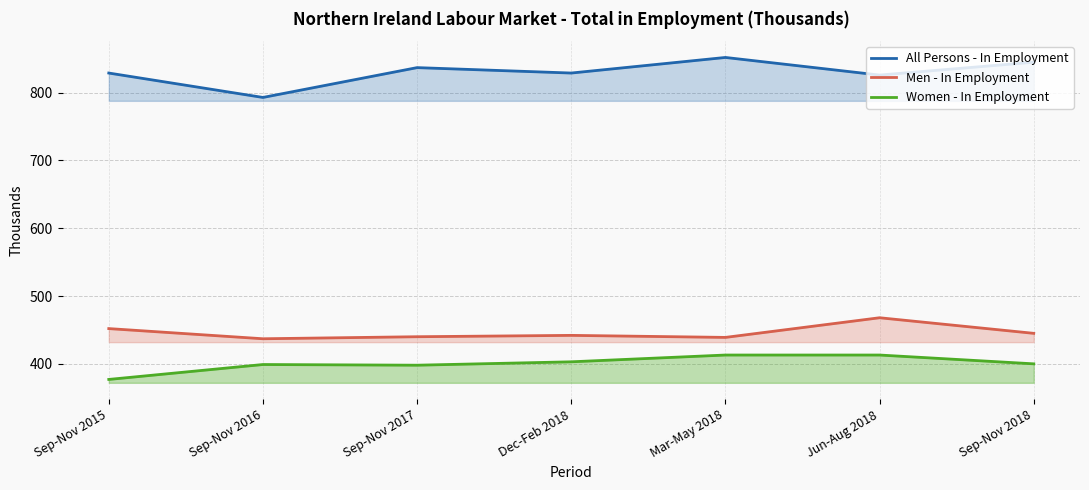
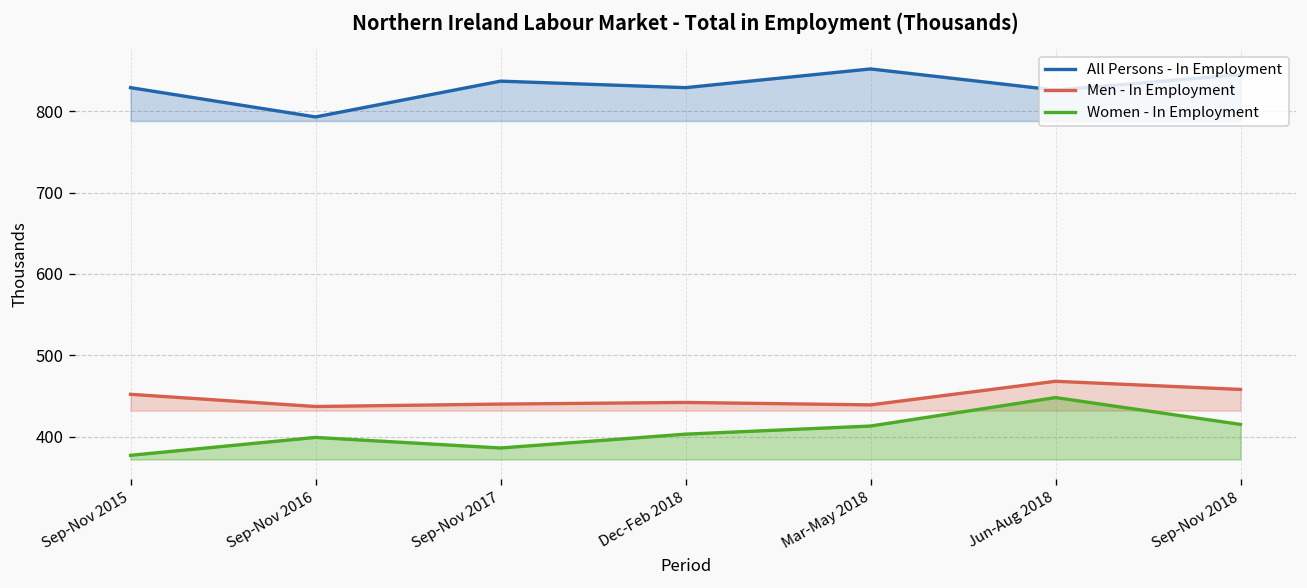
Women - In Employment, Sep-Nov 2017: 400 -> 390
Women - In Employment, Jun-Aug 2018: 410 -> 450
Men - In Employment, Sep-Nov 2018: 450 -> 460
Women - In Employment, Sep-Nov 2018: 400 -> 420
